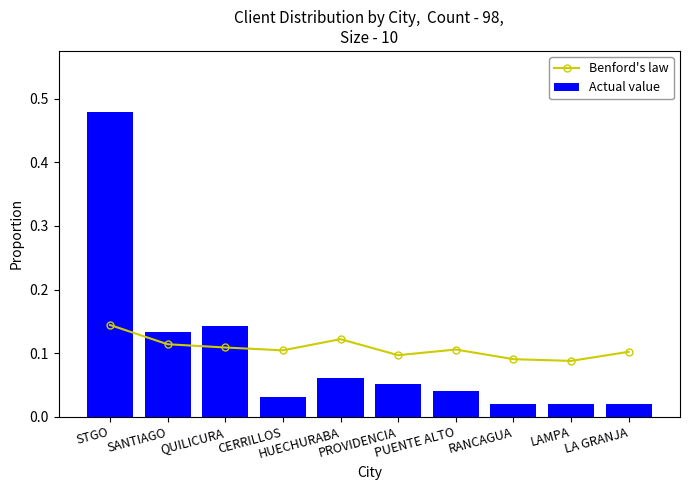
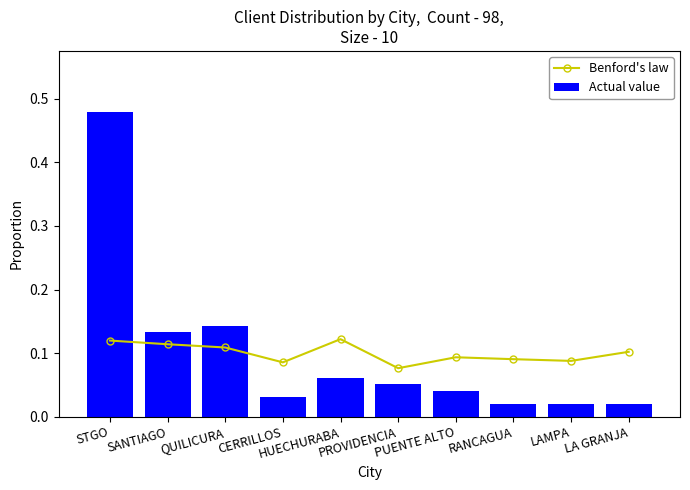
Benford's law, STGO: 0.14 -> 0.12
Benford's law, CERRILLOS: 0.10 -> 0.09
Benford's law, PROVIDENCIA: 0.10 -> 0.08
Benford's law, PUENTE ALTO: 0.11 -> 0.09
